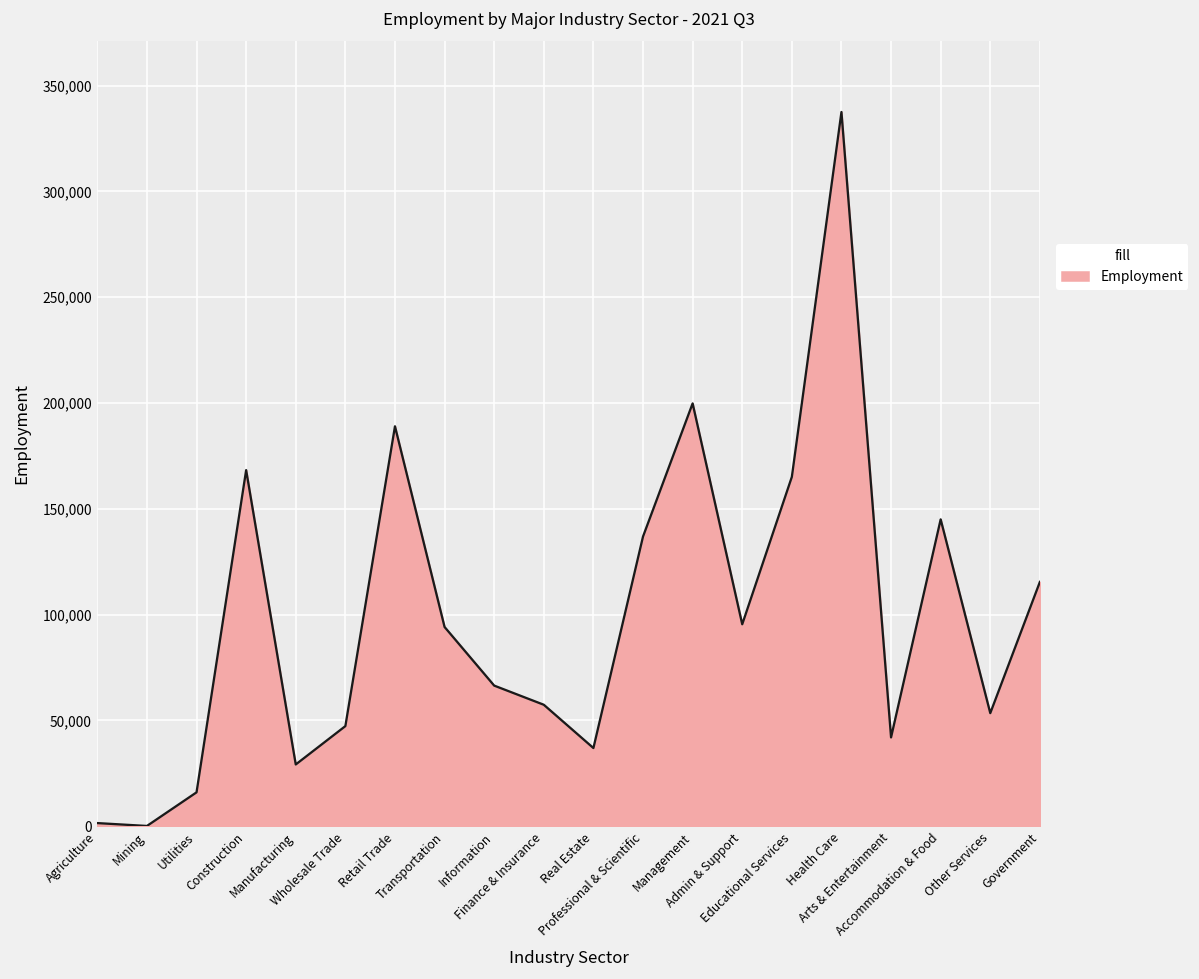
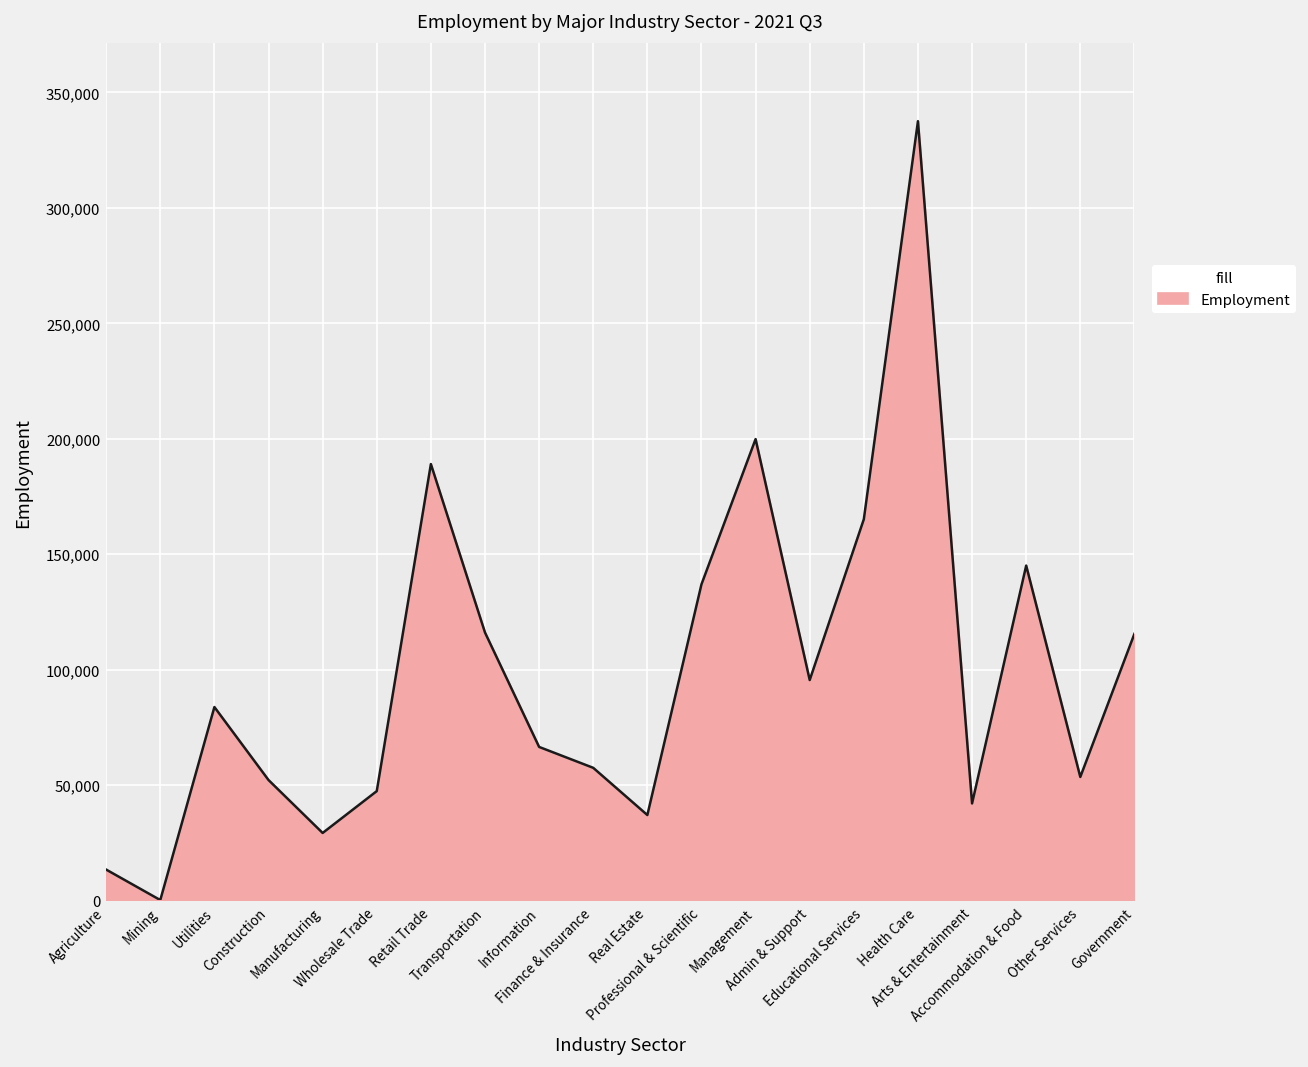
Agriculture: 1,000 -> 13,000
Utilities: 16,000 -> 84,000
Construction: 168,000 -> 52,000
Transportation: 94,000 -> 116,000
